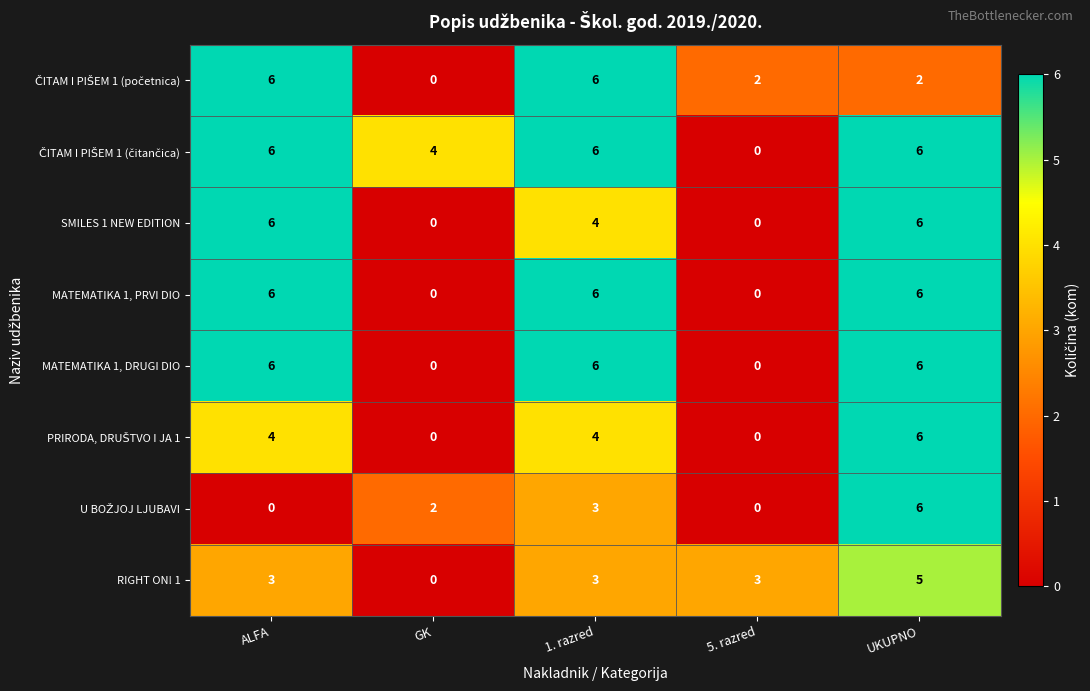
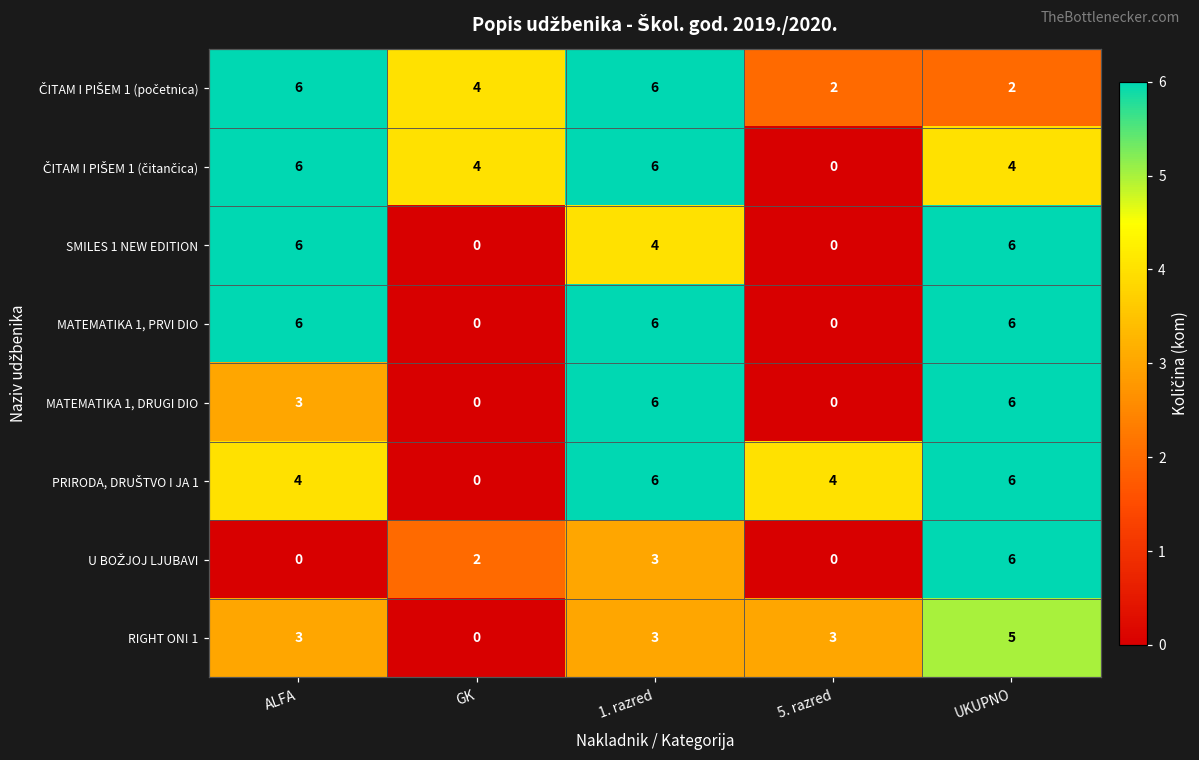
ČITAM I PIŠEM 1 (početnica), GK: 0 -> 4
ČITAM I PIŠEM 1 (čitančica), UKUPNO: 6 -> 4
MATEMATIKA 1, DRUGI DIO, ALFA: 6 -> 3
PRIRODA, DRUŠTVO I JA 1, 1. razred: 4 -> 6
PRIRODA, DRUŠTVO I JA 1, 5. razred: 0 -> 4
